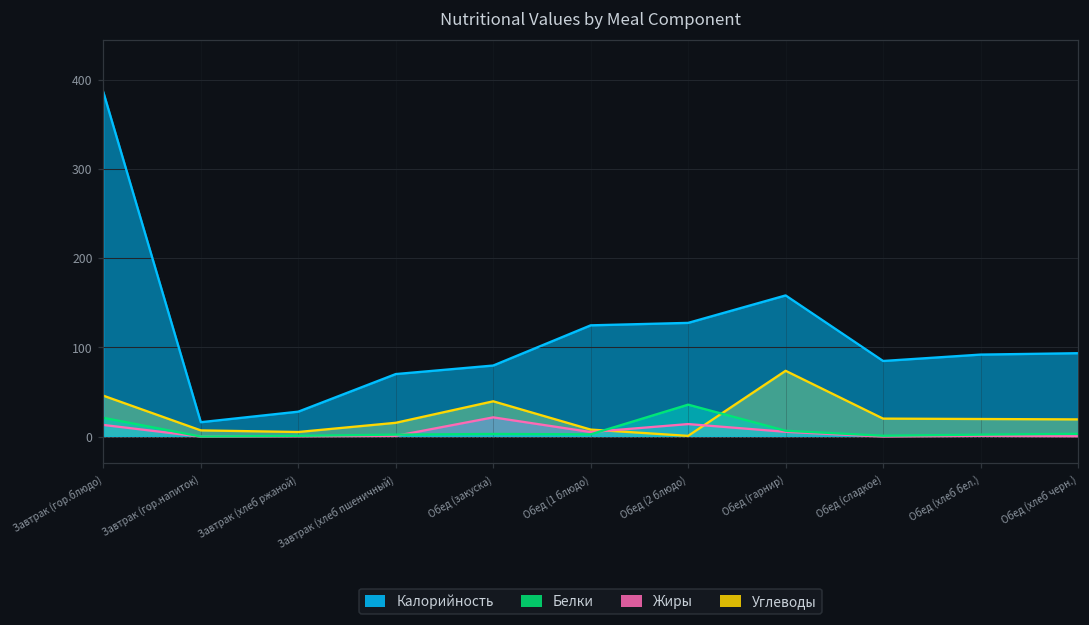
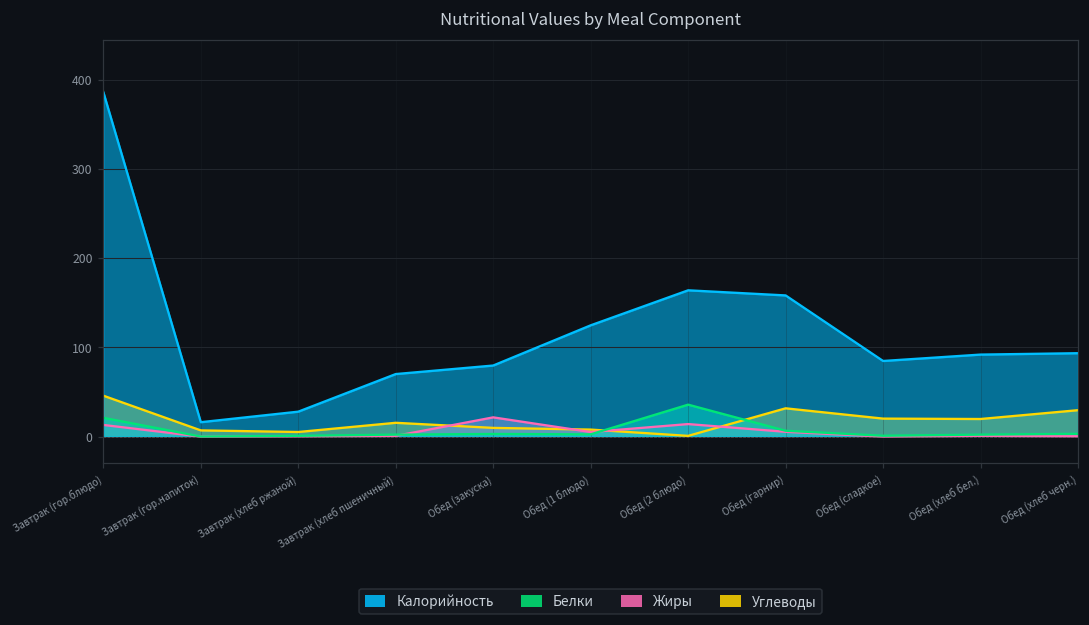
Углеводы, Обед (закуска): 40 -> 10
Калорийность, Обед (2 блюдо): 130 -> 160
Углеводы, Обед (гарнир): 70 -> 30
Углеводы, Обед (хлеб черн.): 20 -> 30
